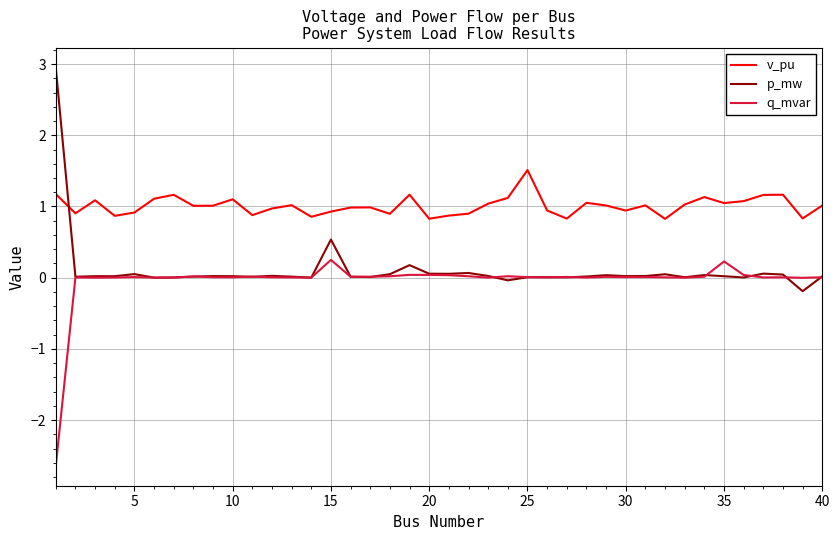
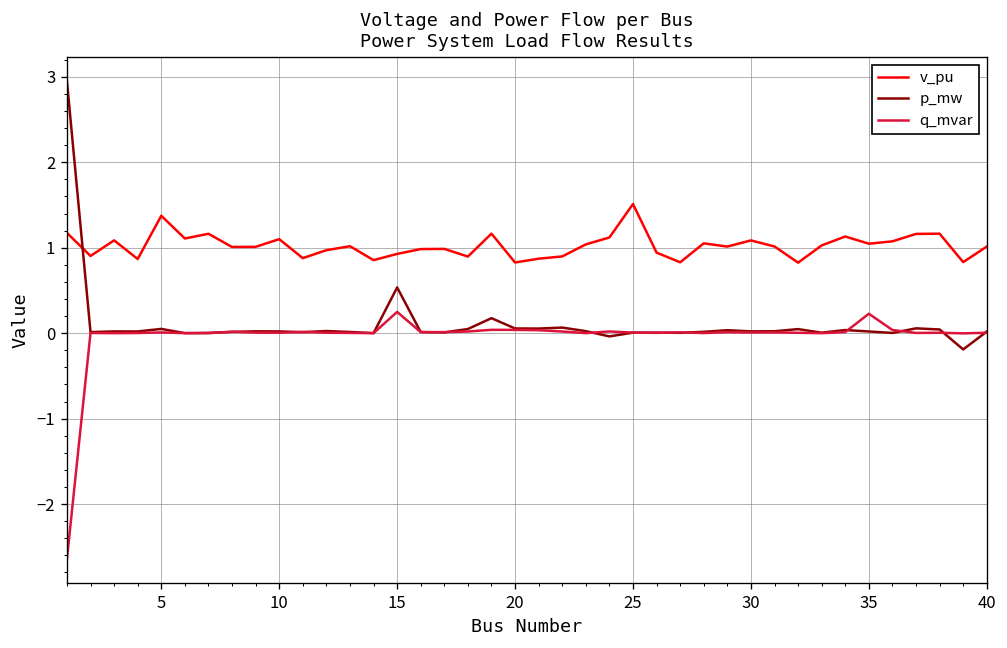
v_pu, 5: 0.9 -> 1.4
v_pu, 30: 0.9 -> 1.1
